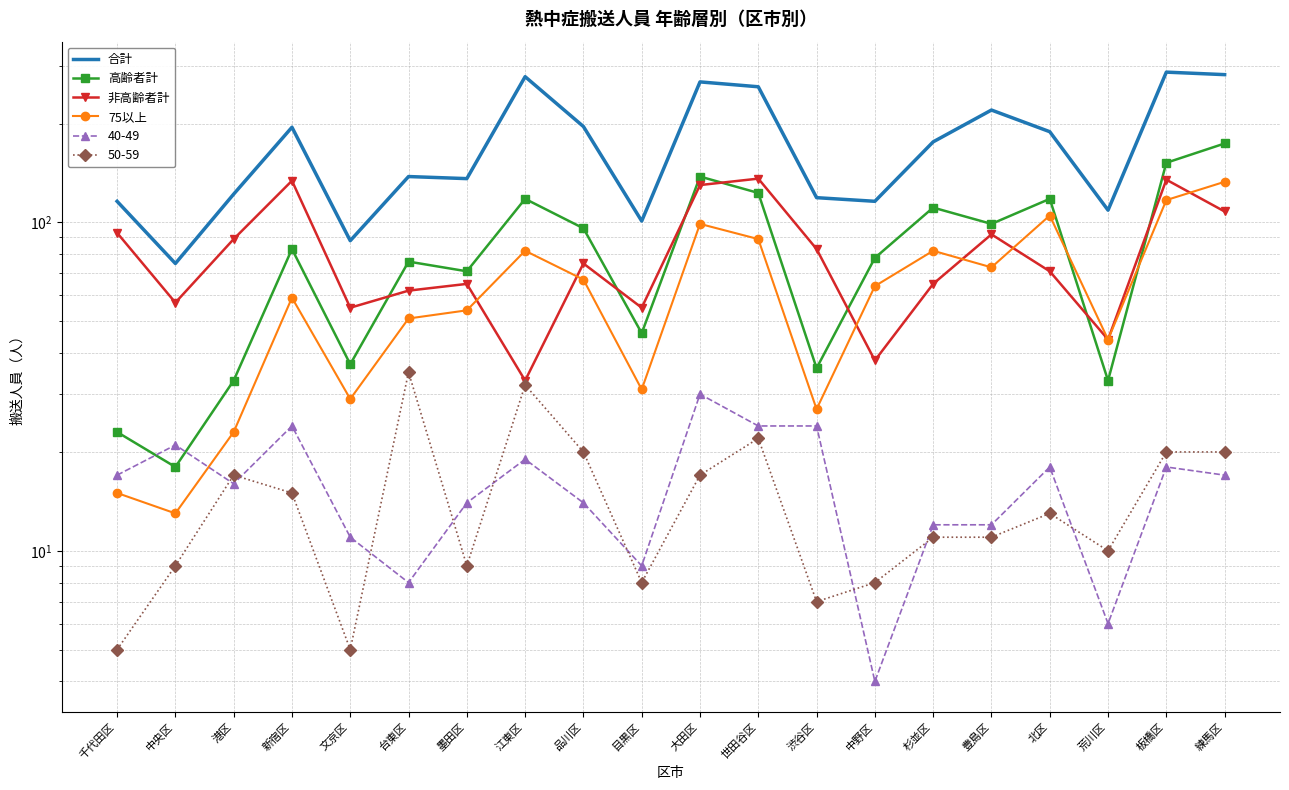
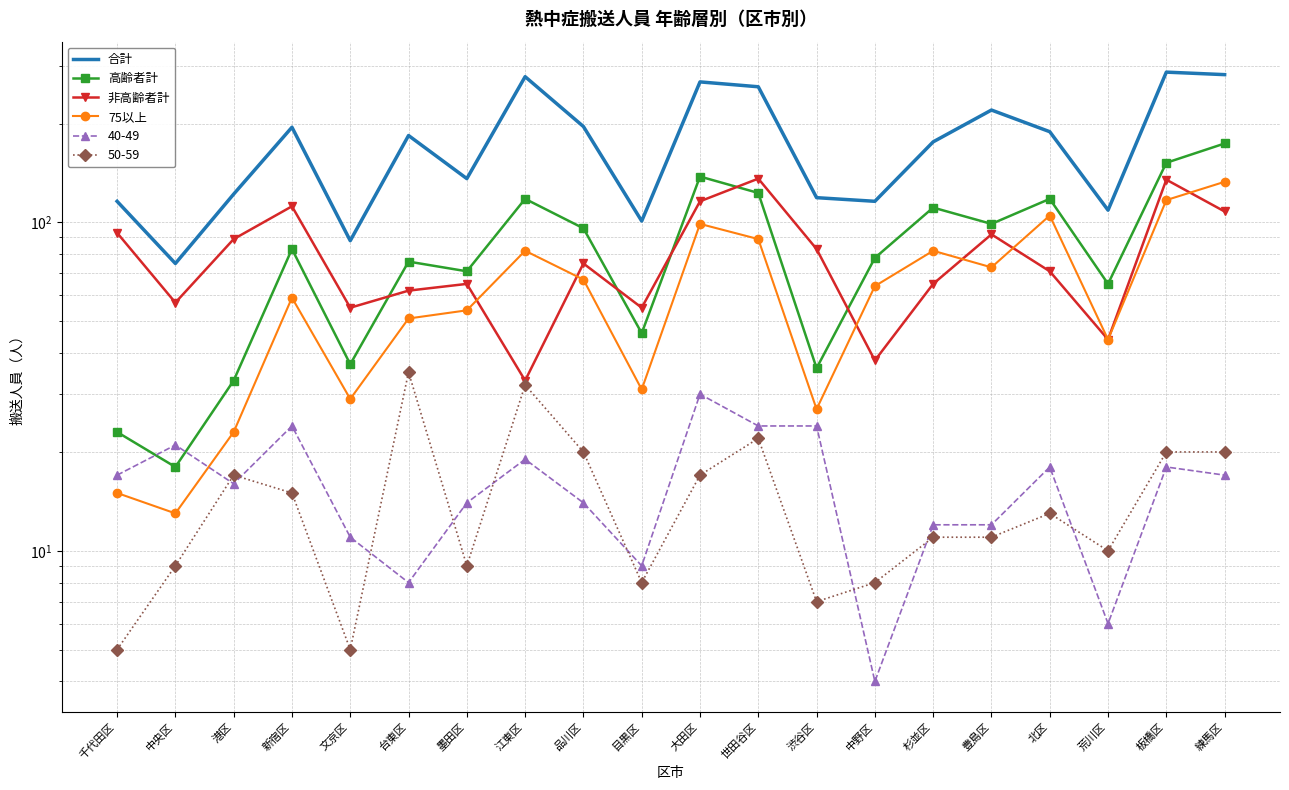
非高齢者計, 新宿区: 134 -> 112
合計, 台東区: 138 -> 180
非高齢者計, 大田区: 130 -> 116
高齢者計, 荒川区: 33 -> 65
